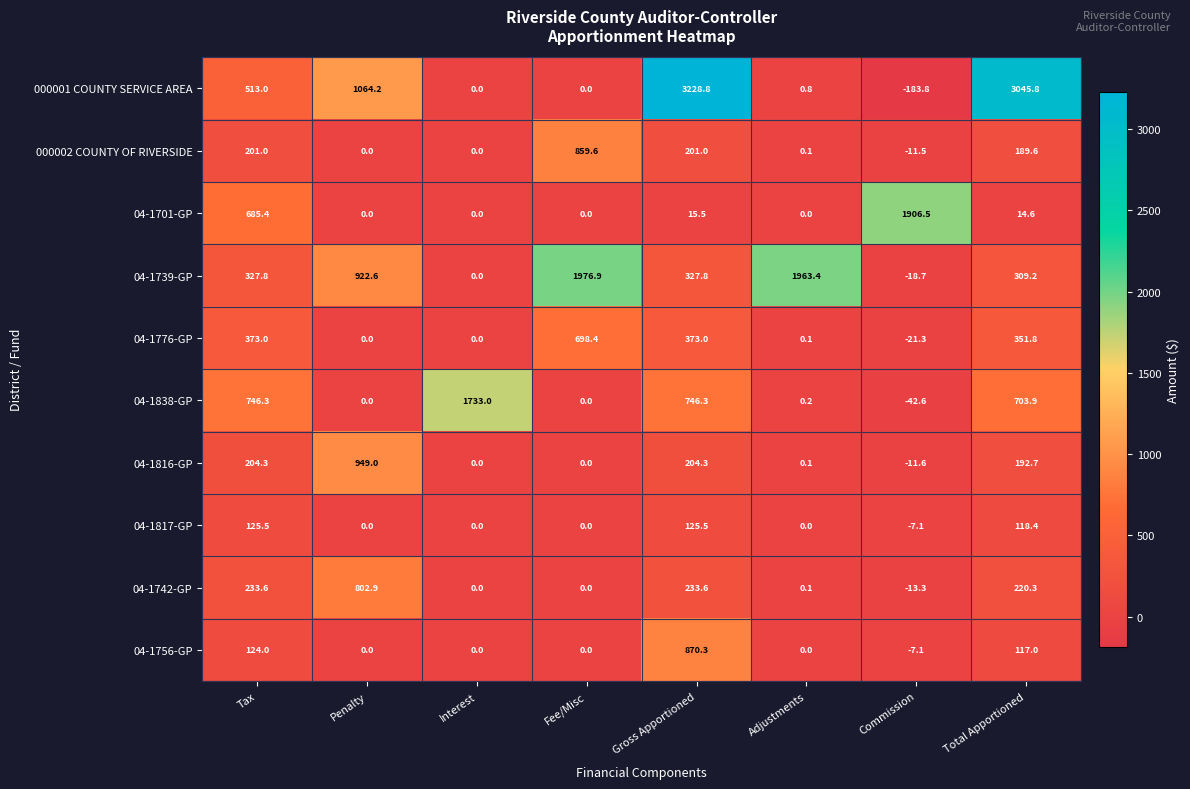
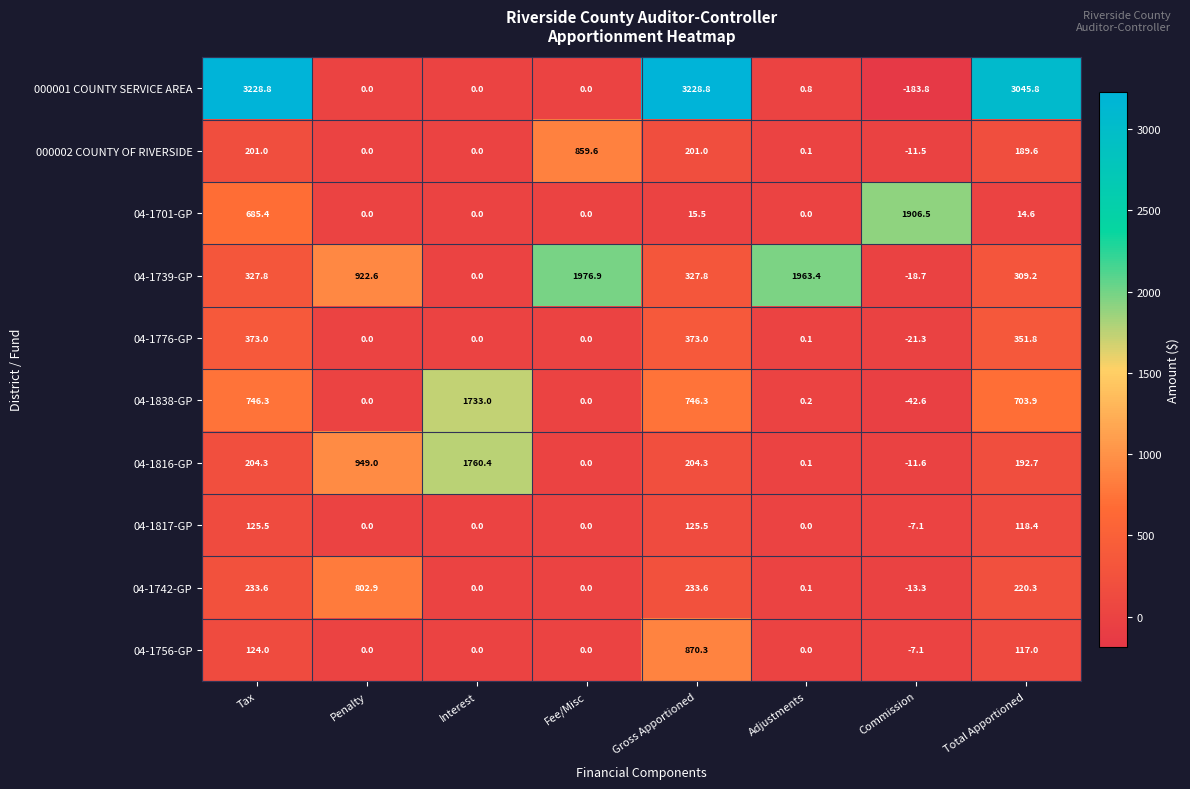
000001 COUNTY SERVICE AREA, Tax: 513.0 -> 3228.8
000001 COUNTY SERVICE AREA, Penalty: 1064.2 -> 0.0
04-1776-GP, Fee/Misc: 698.4 -> 0.0
04-1816-GP, Interest: 0.0 -> 1760.4
